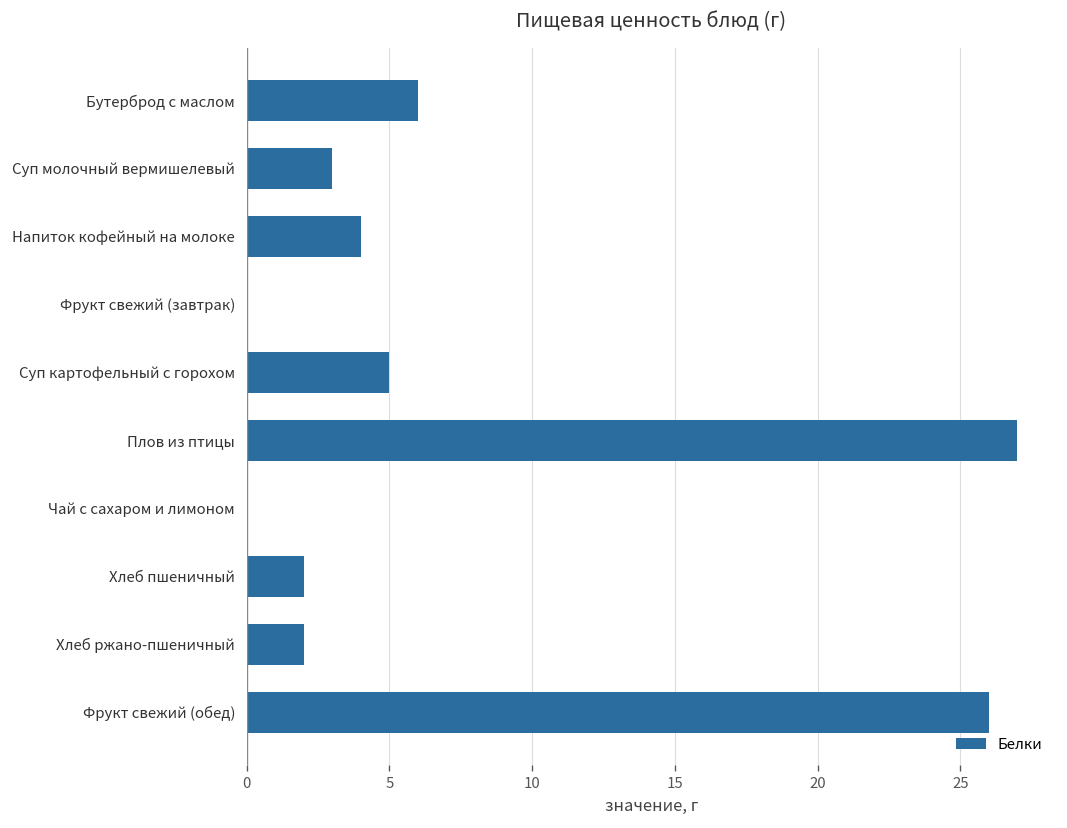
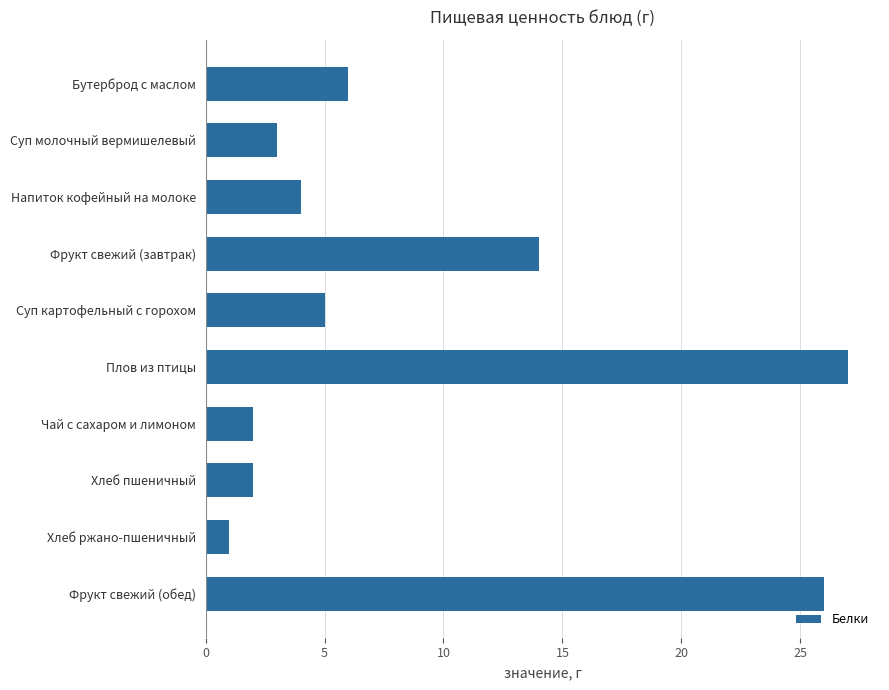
Фрукт свежий (завтрак): 0 -> 14
Чай с сахаром и лимоном: 0 -> 2
Хлеб ржано-пшеничный: 2 -> 1
